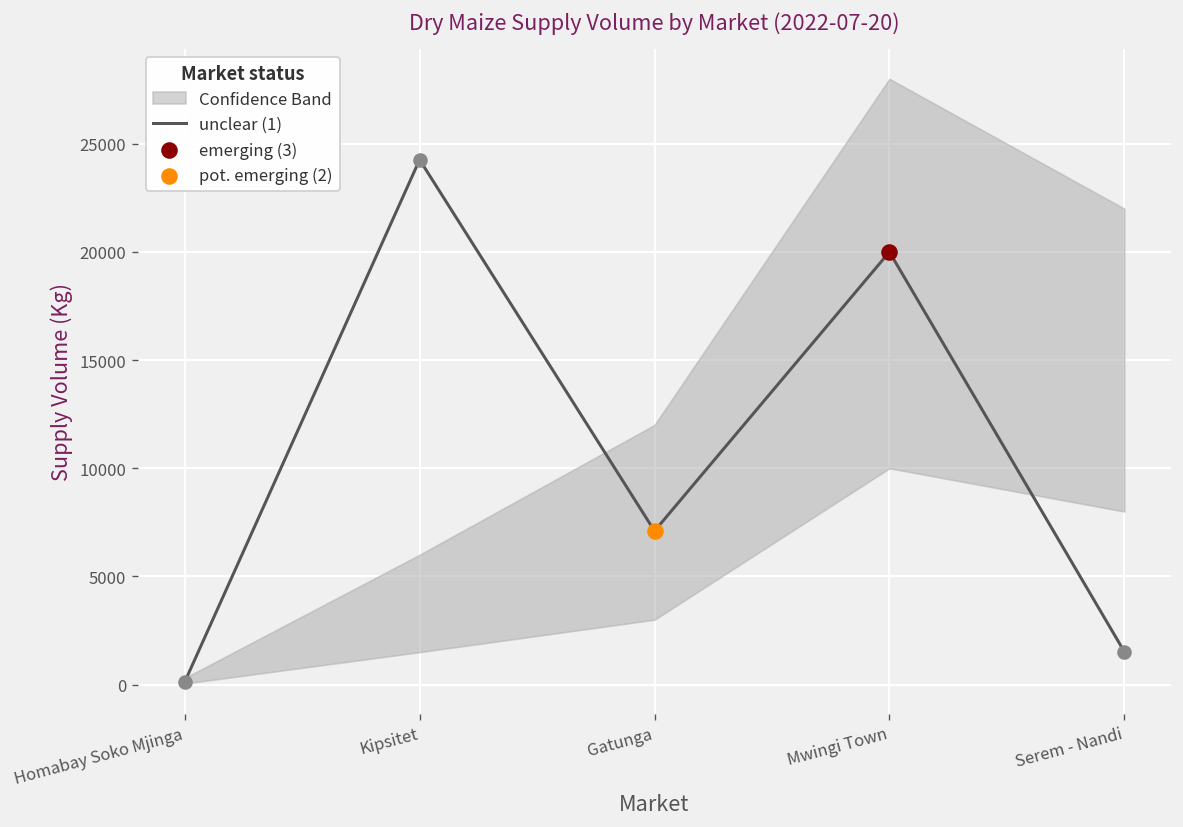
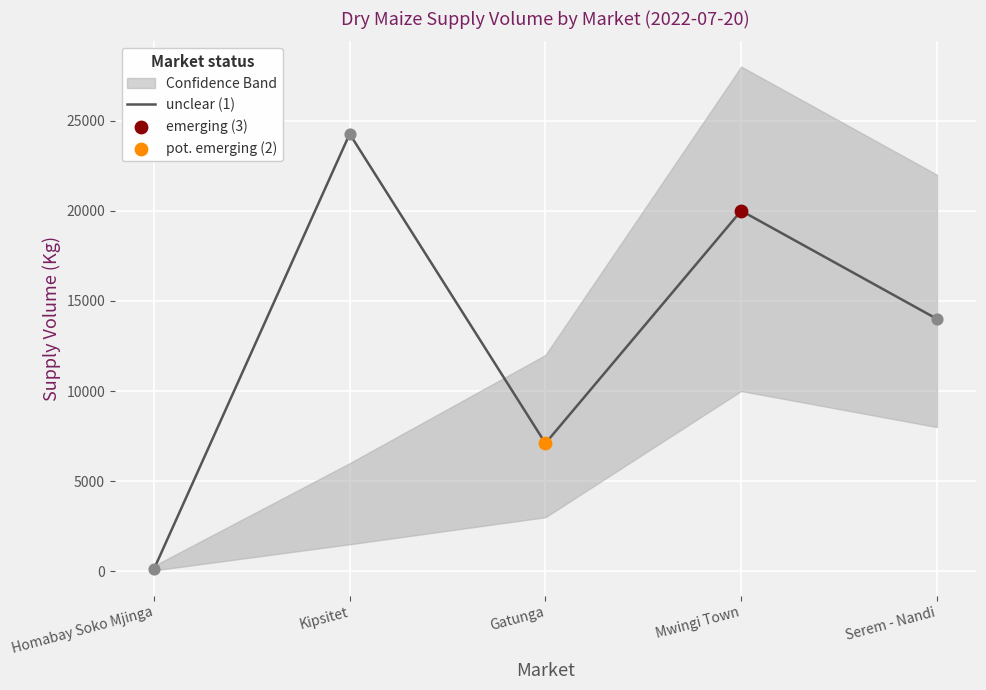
unclear (1), Serem - Nandi: 1500 -> 14000
